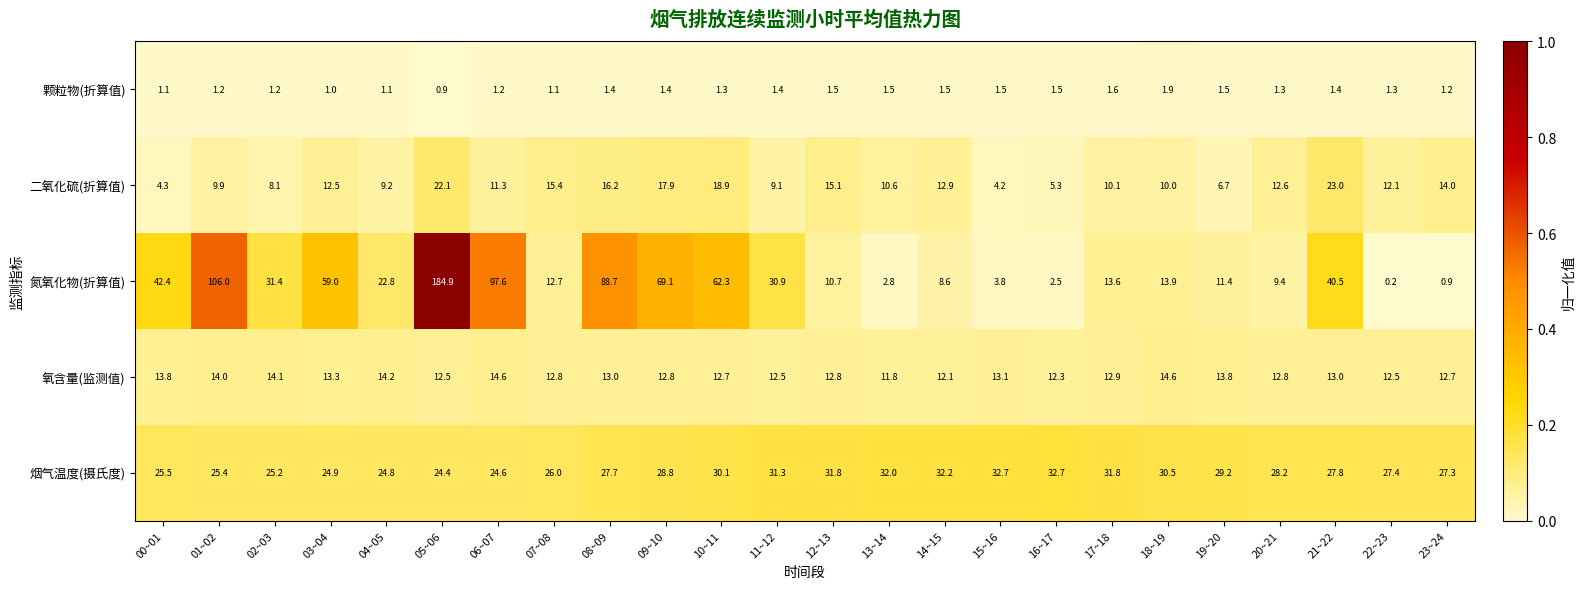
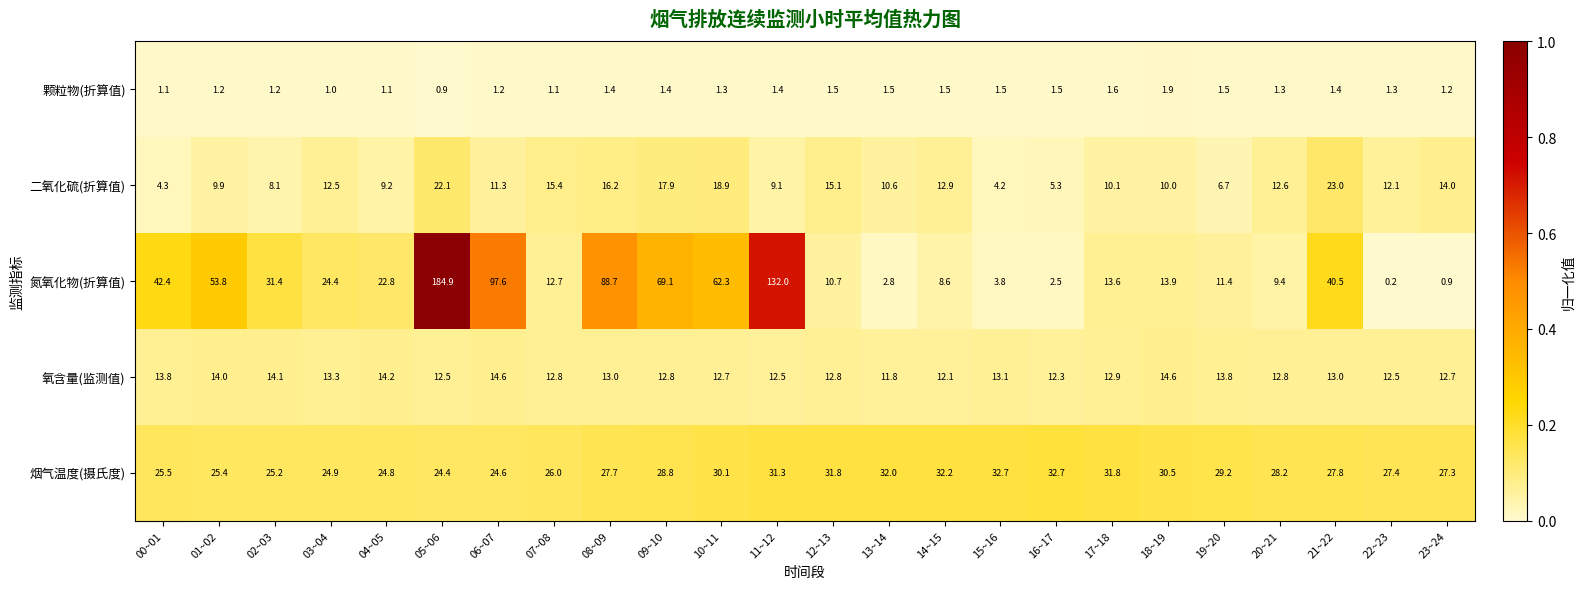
氮氧化物(折算值), 01~02: 106.0 -> 53.8
氮氧化物(折算值), 03~04: 59.0 -> 24.4
氮氧化物(折算值), 11~12: 30.9 -> 132.0
